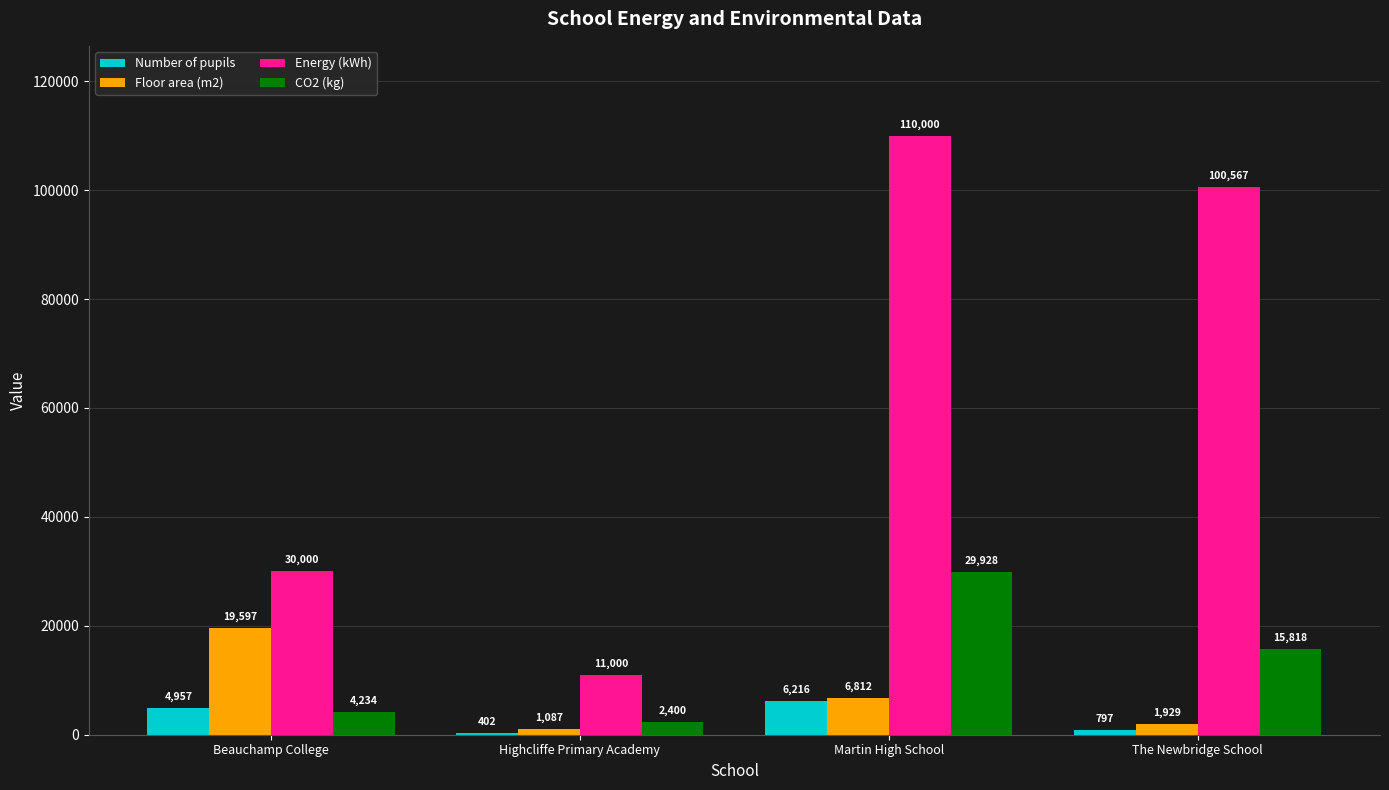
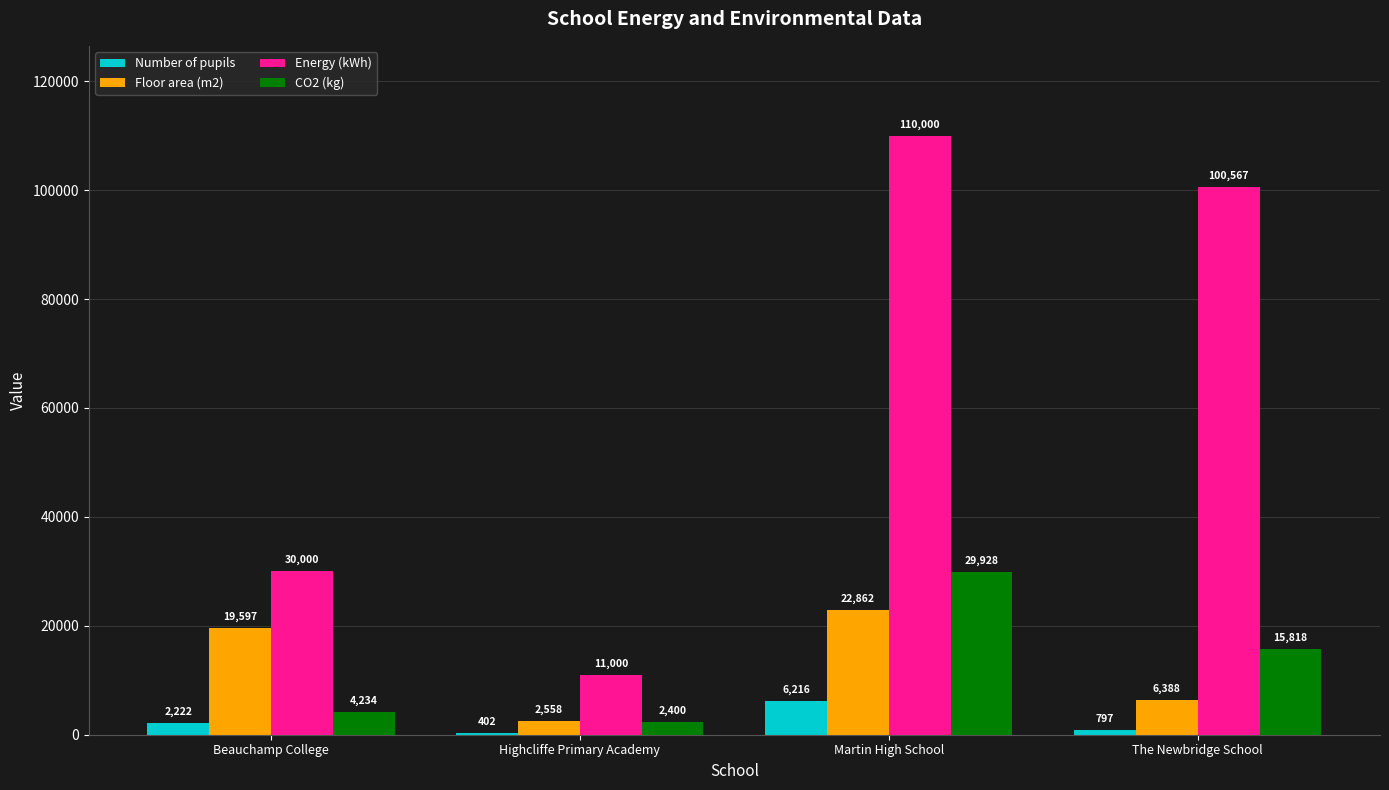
Number of pupils, Beauchamp College: 4,957 -> 2,222
Floor area (m2), Highcliffe Primary Academy: 1,087 -> 2,558
Floor area (m2), Martin High School: 6,812 -> 22,862
Floor area (m2), The Newbridge School: 1,929 -> 6,388
